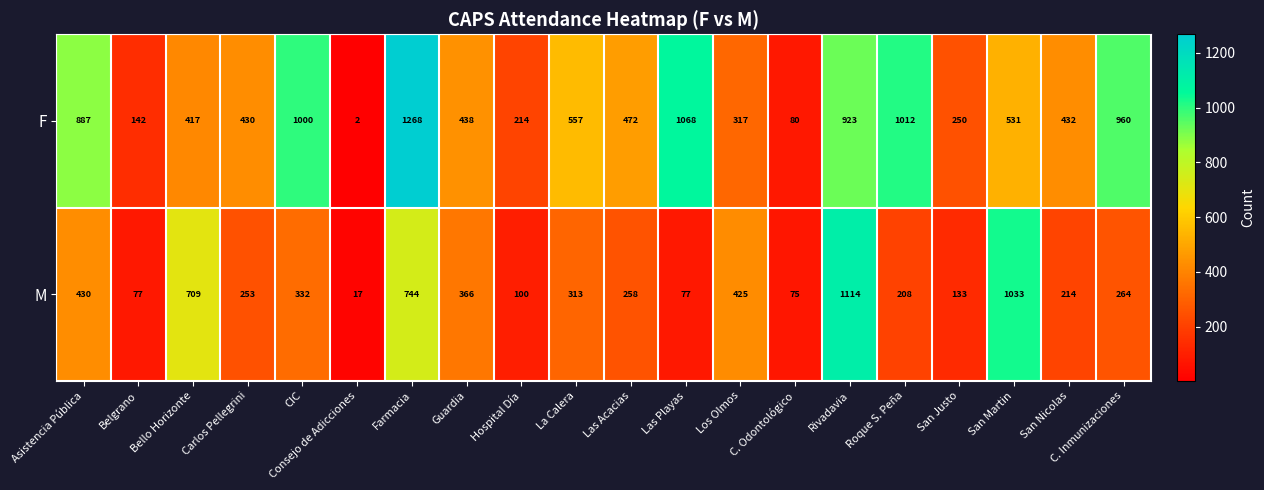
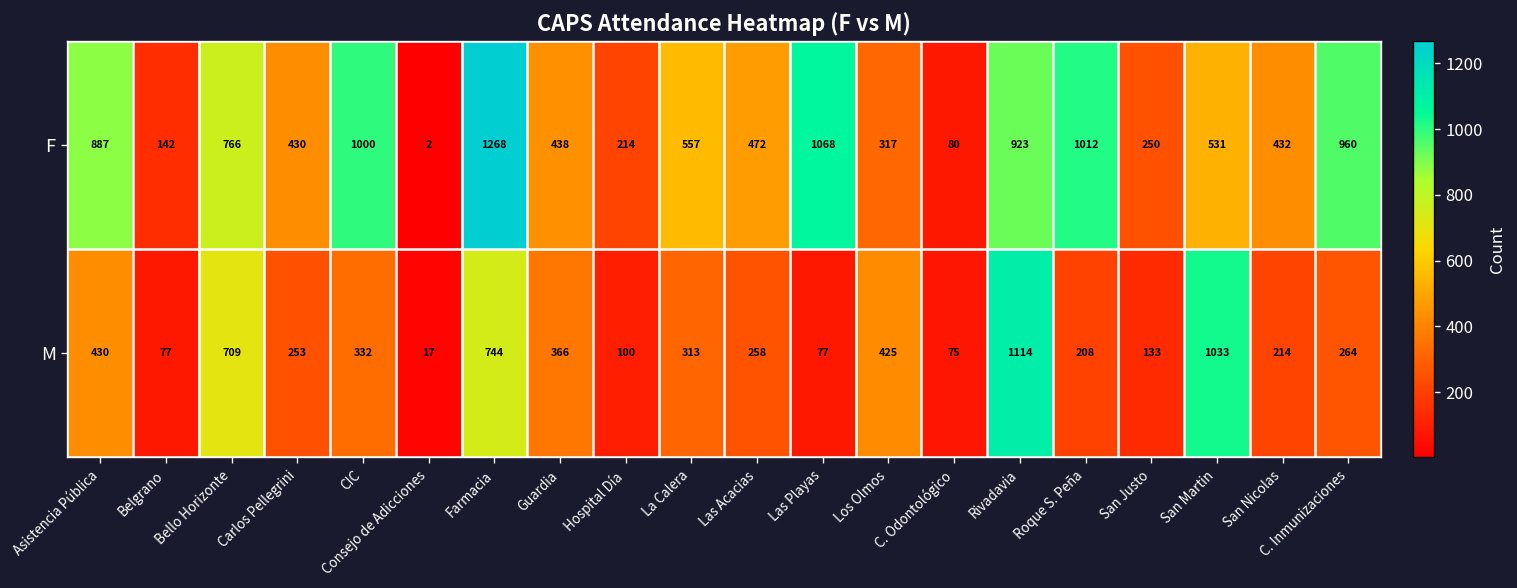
F, Bello Horizonte: 417 -> 766
